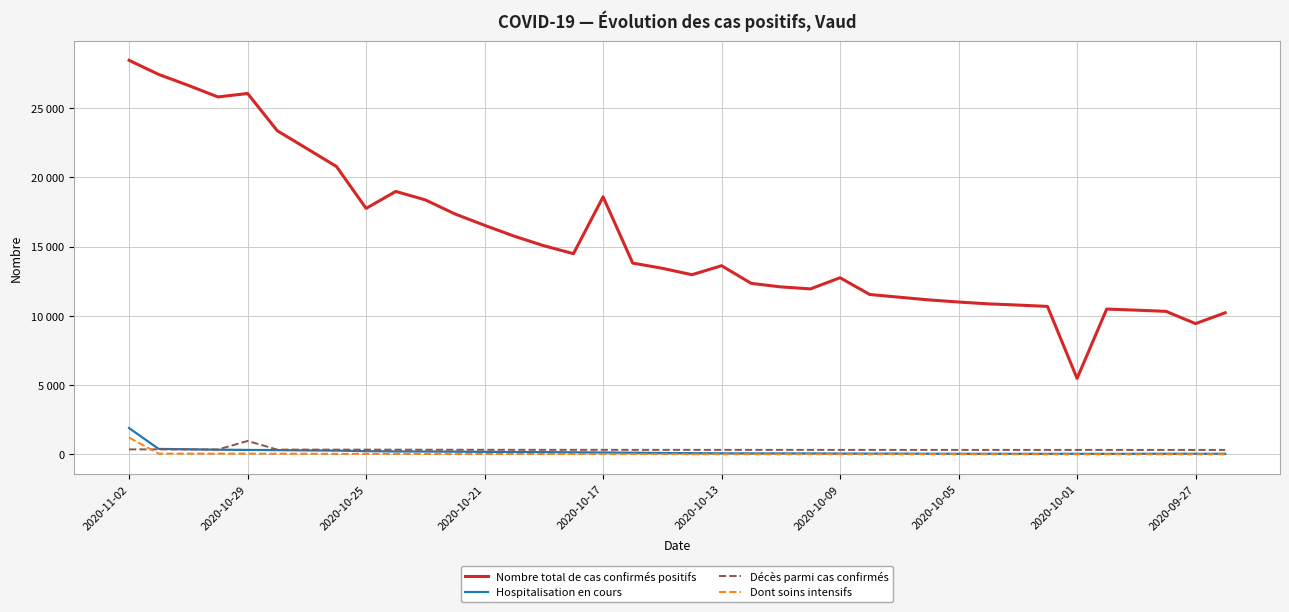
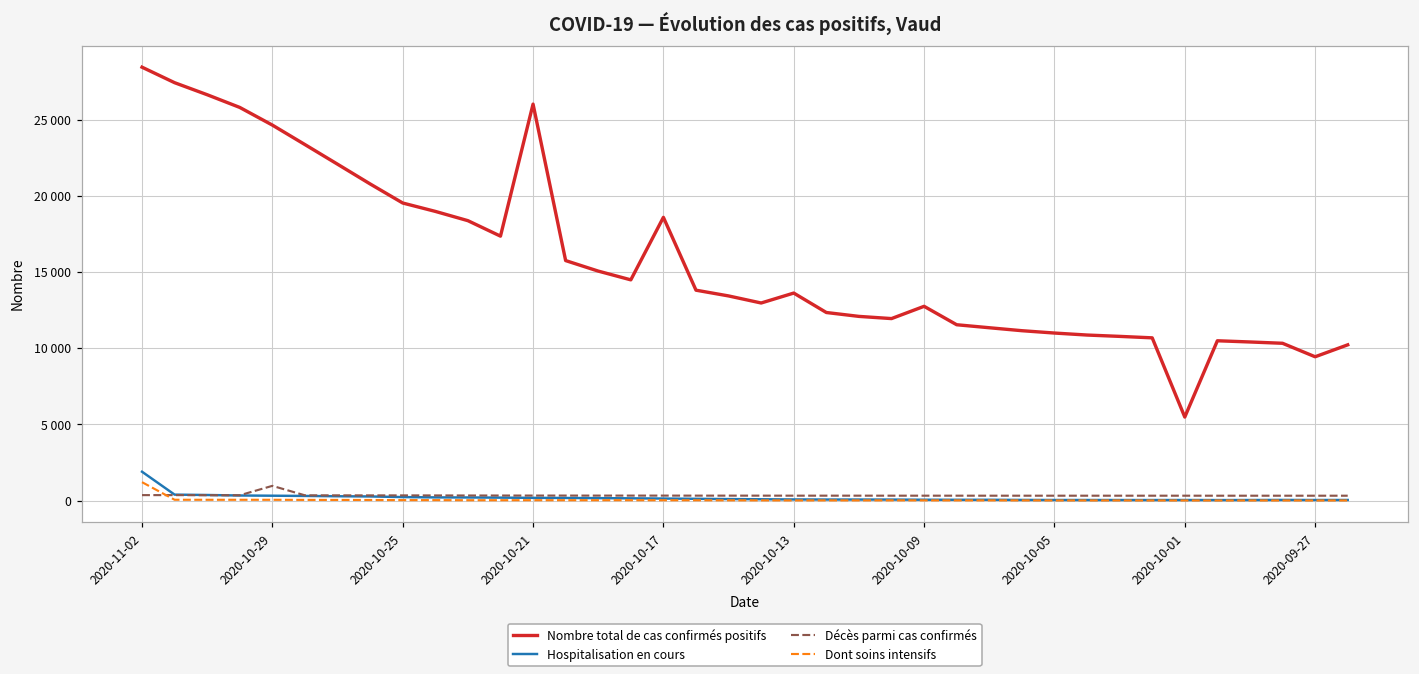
Nombre total de cas confirmés positifs, 2020-10-29: 26100 -> 24600
Nombre total de cas confirmés positifs, 2020-10-25: 17800 -> 19500
Nombre total de cas confirmés positifs, 2020-10-21: 16500 -> 26000
